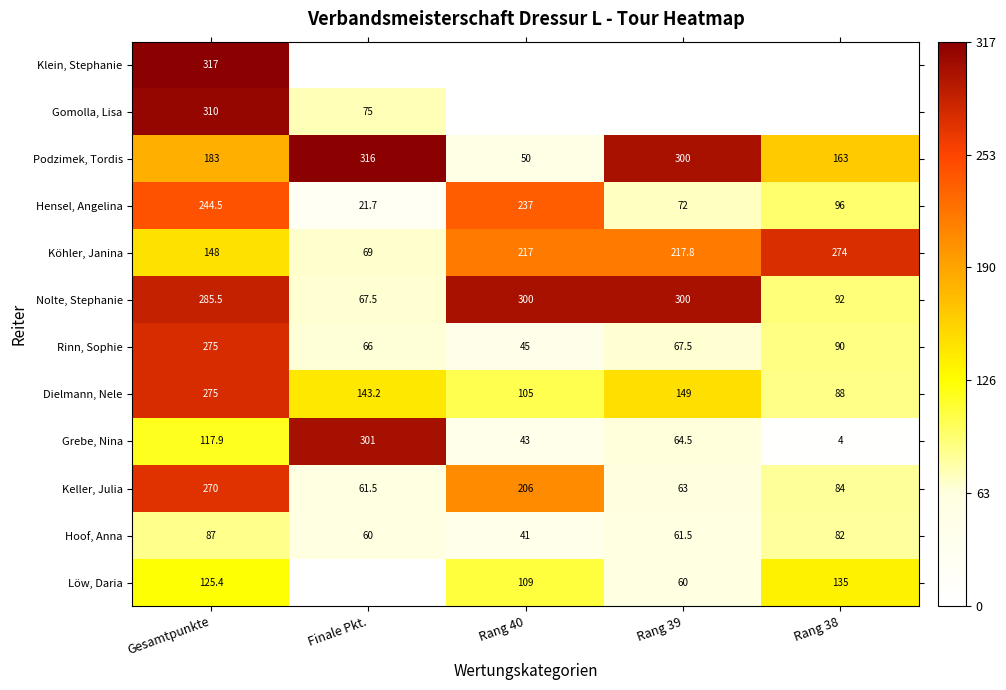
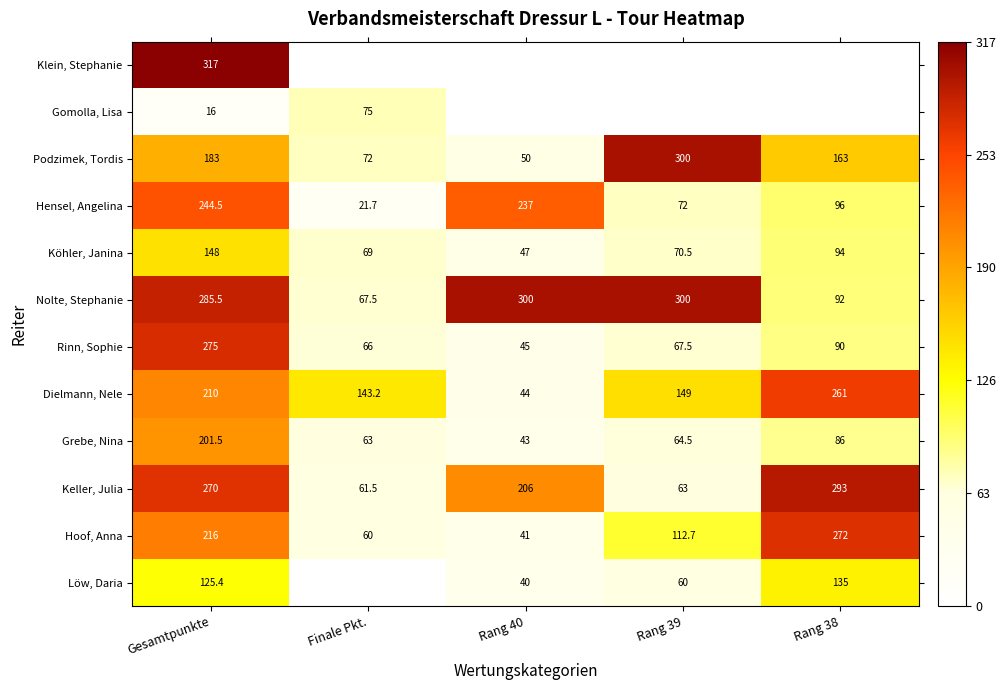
Gomolla, Lisa, Gesamtpunkte: 310 -> 16
Podzimek, Tordis, Finale Pkt.: 316 -> 72
Köhler, Janina, Rang 40: 217 -> 47
Köhler, Janina, Rang 39: 217.8 -> 70.5
Köhler, Janina, Rang 38: 274 -> 94
Dielmann, Nele, Gesamtpunkte: 275 -> 210
Dielmann, Nele, Rang 40: 105 -> 44
Dielmann, Nele, Rang 38: 88 -> 261
Grebe, Nina, Gesamtpunkte: 117.9 -> 201.5
Grebe, Nina, Finale Pkt.: 301 -> 63
Grebe, Nina, Rang 38: 4 -> 86
Keller, Julia, Rang 38: 84 -> 293
Hoof, Anna, Gesamtpunkte: 87 -> 216
Hoof, Anna, Rang 39: 61.5 -> 112.7
Hoof, Anna, Rang 38: 82 -> 272
Löw, Daria, Rang 40: 109 -> 40
